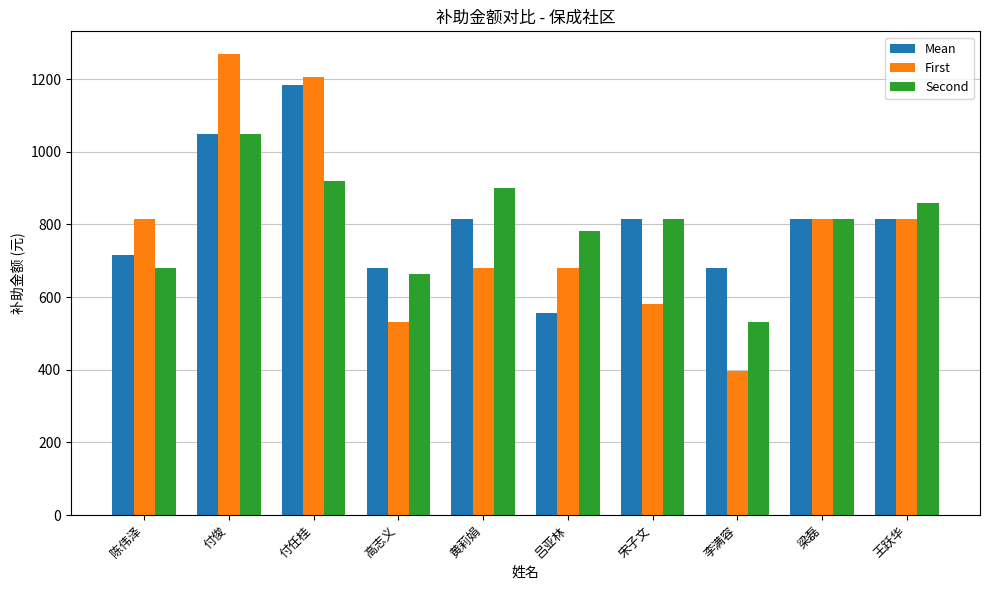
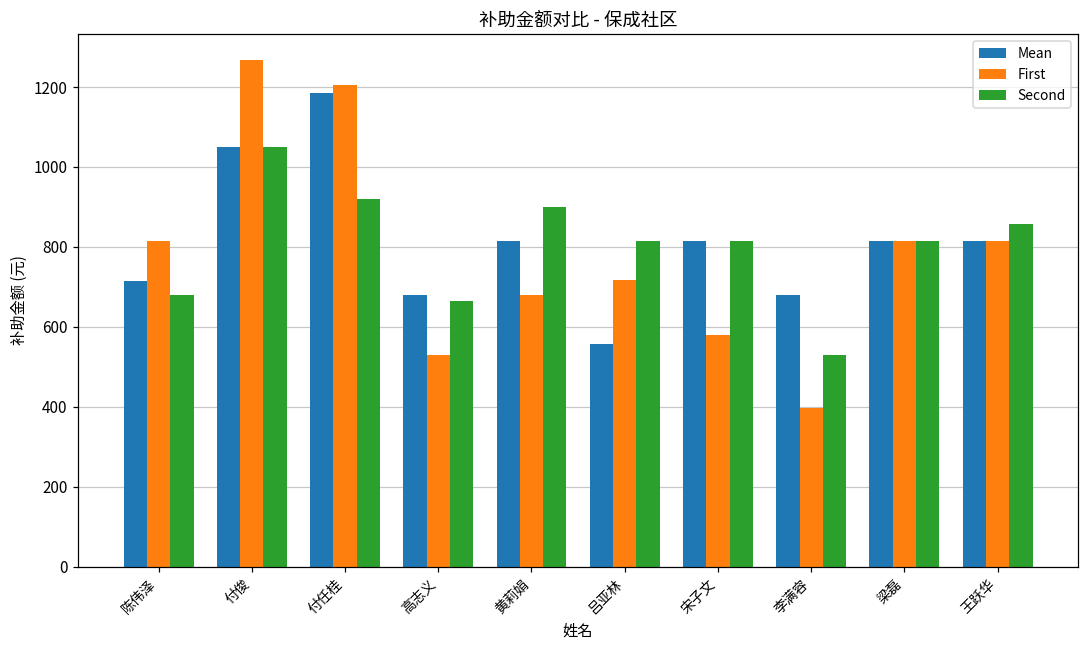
First, 吕亚林: 680 -> 720
Second, 吕亚林: 780 -> 810
